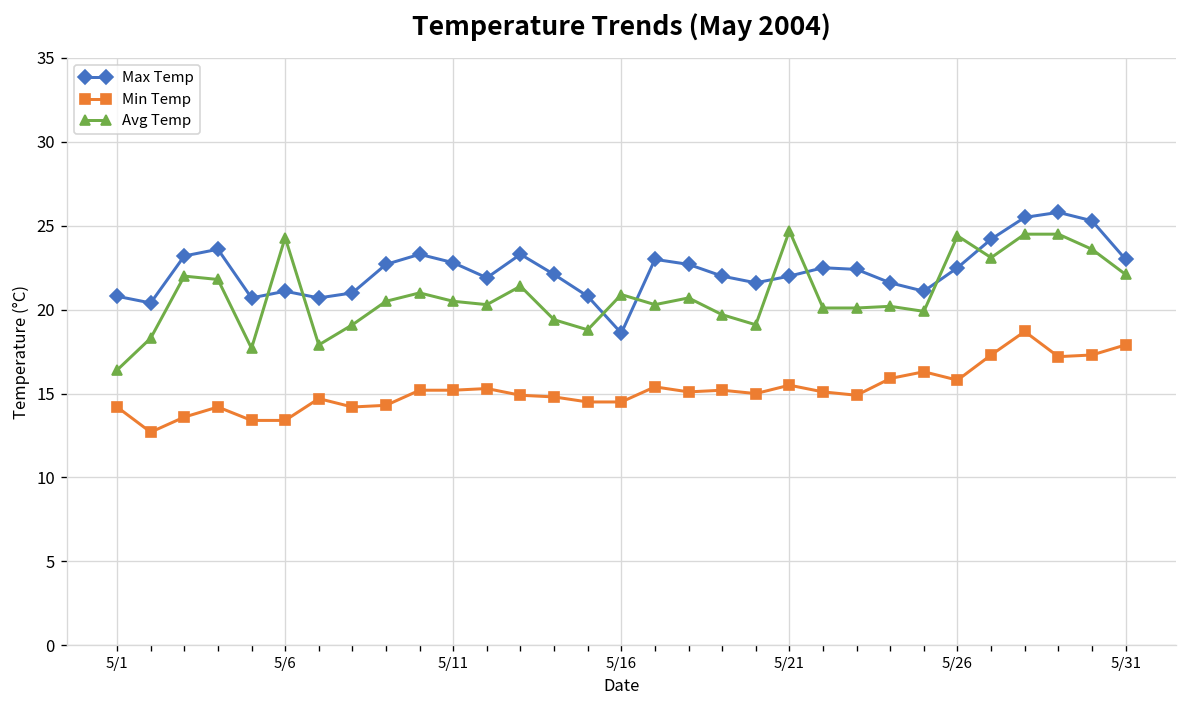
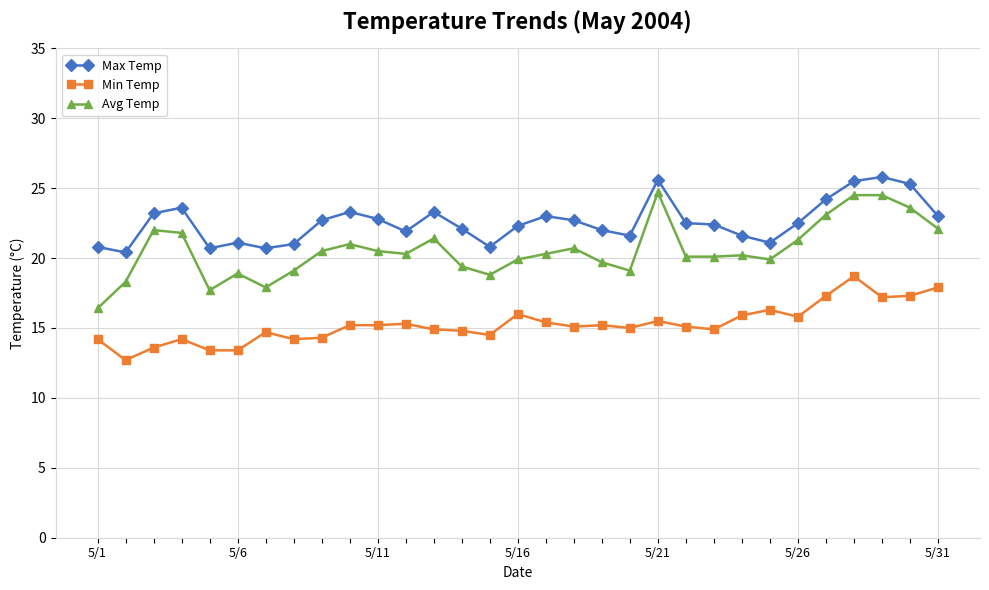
Avg Temp, 5/6: 24.3 -> 18.9
Max Temp, 5/16: 18.6 -> 22.3
Min Temp, 5/16: 14.5 -> 16.0
Avg Temp, 5/16: 20.9 -> 19.9
Max Temp, 5/21: 22.0 -> 25.6
Avg Temp, 5/26: 24.4 -> 21.3
